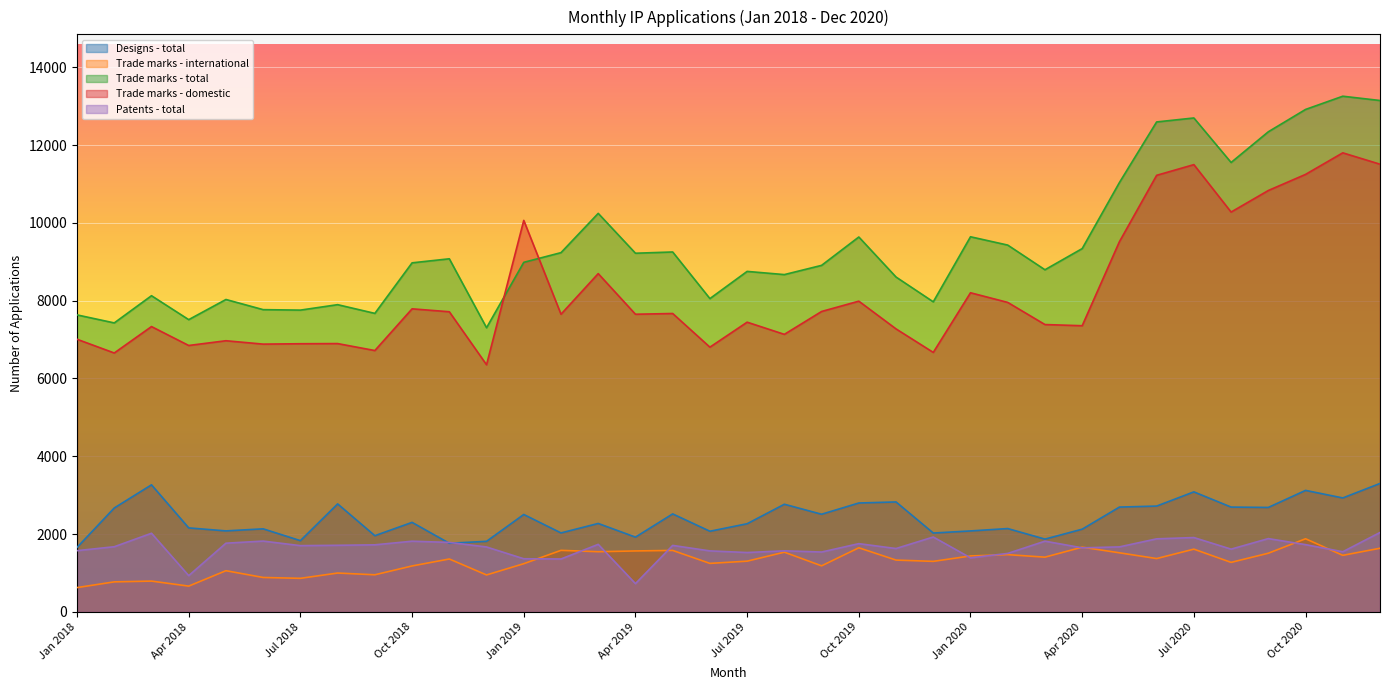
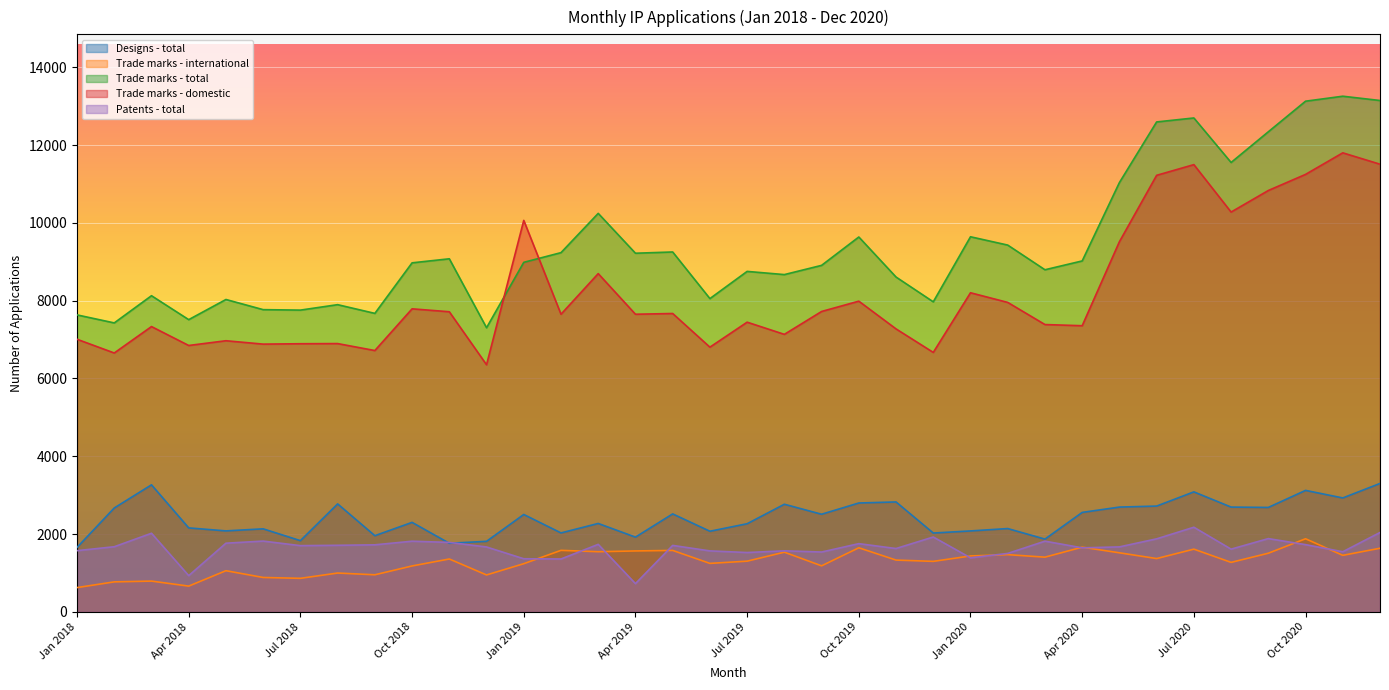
Designs - total, Apr 2020: 2100 -> 2600
Trade marks - total, Apr 2020: 9300 -> 9000
Patents - total, Jul 2020: 1900 -> 2200
Trade marks - total, Oct 2020: 12900 -> 13100
